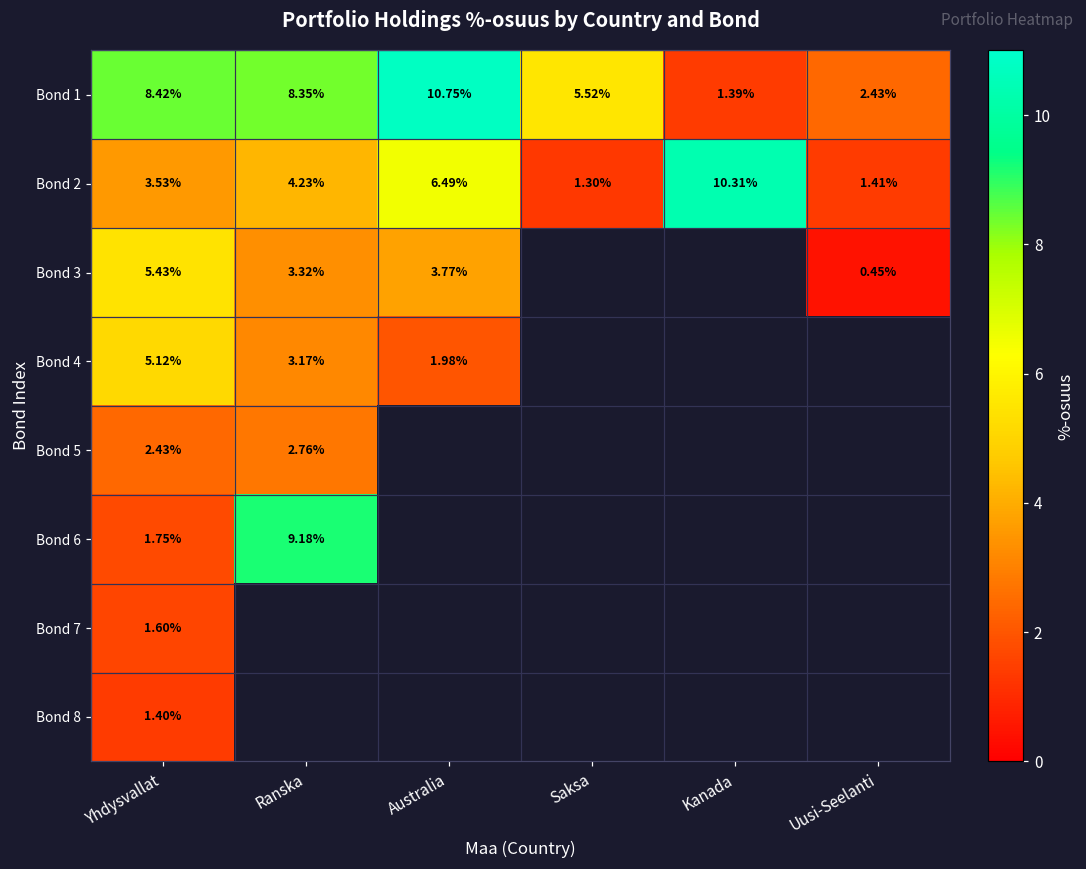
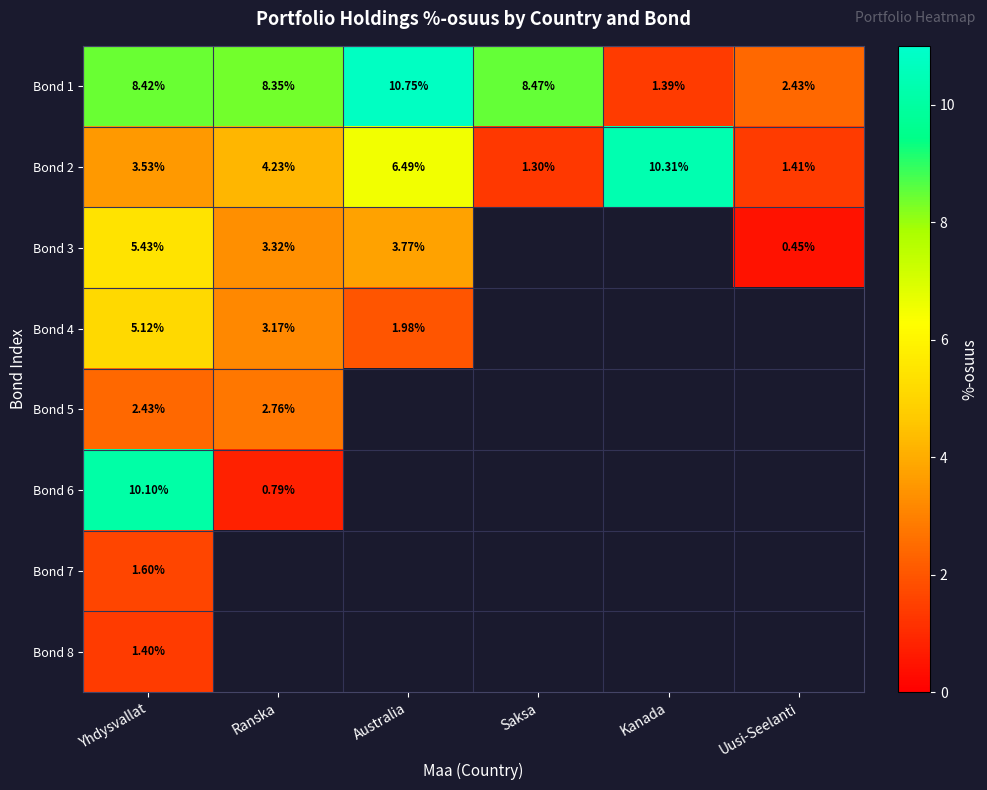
Bond 1, Saksa: 5.52% -> 8.47%
Bond 6, Yhdysvallat: 1.75% -> 10.10%
Bond 6, Ranska: 9.18% -> 0.79%
